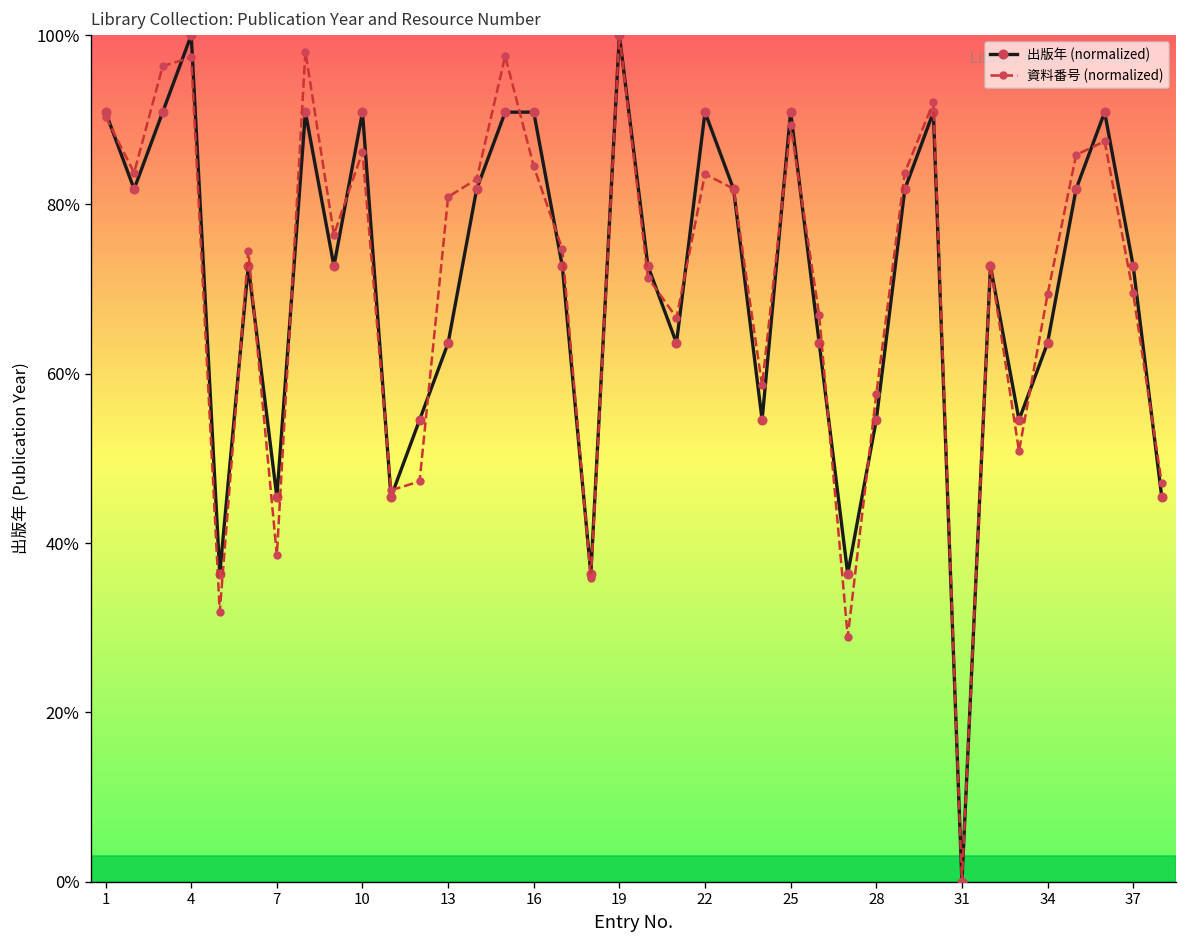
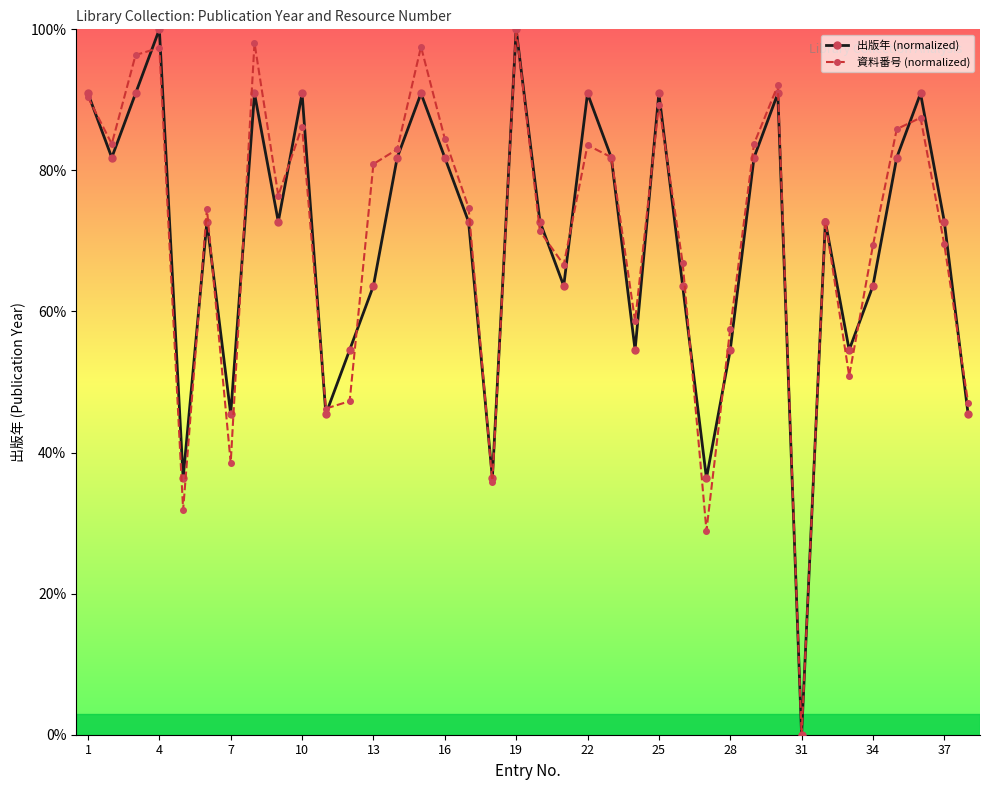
出版年 (normalized), 16: 91% -> 82%
